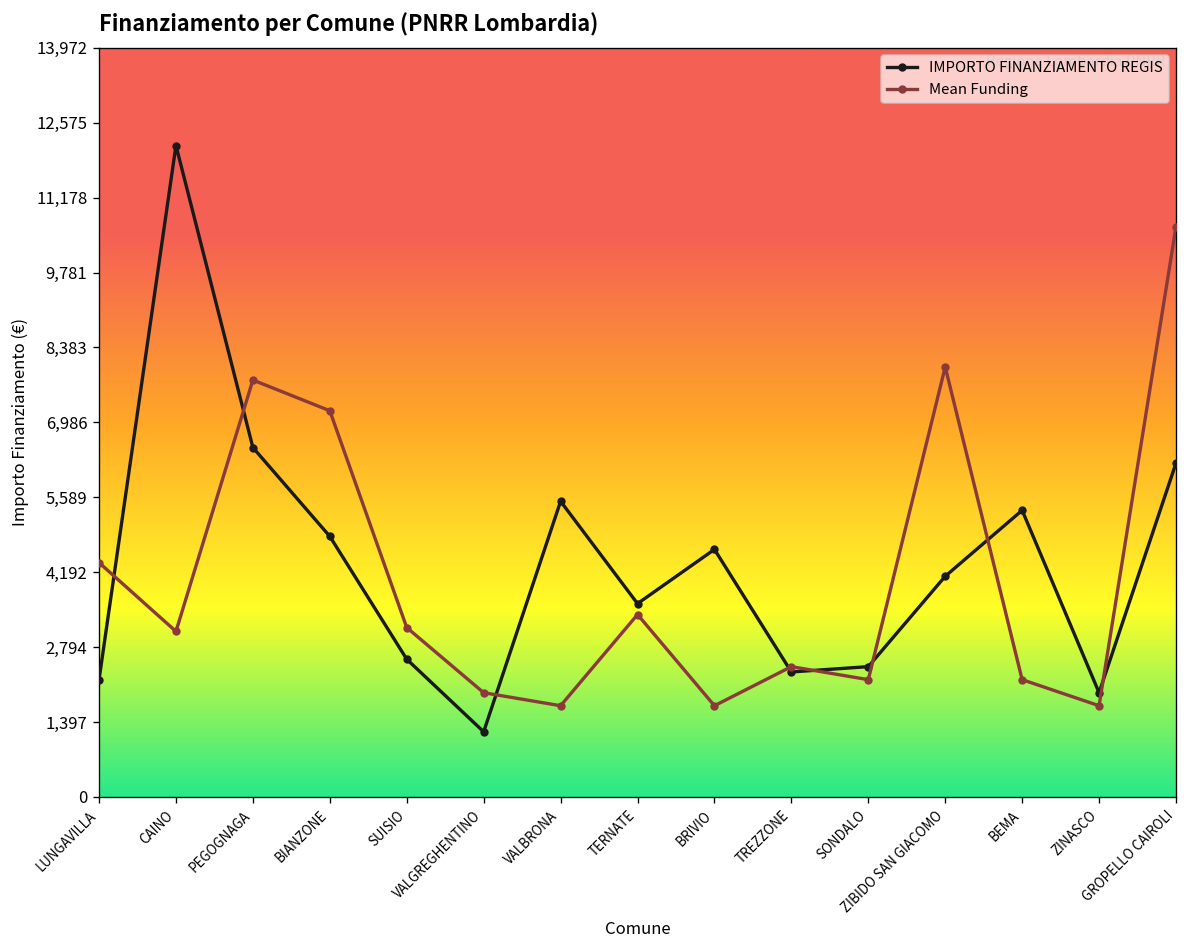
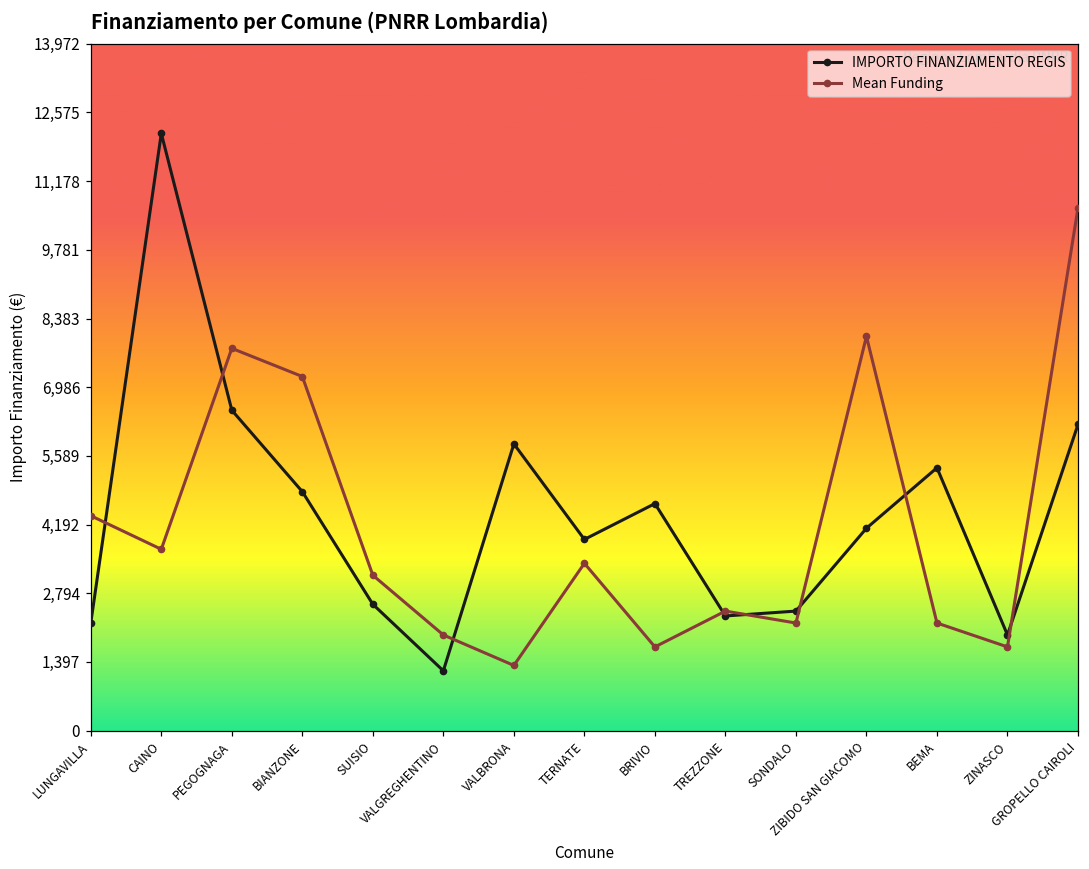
Mean Funding, CAINO: 3,100 -> 3,700
IMPORTO FINANZIAMENTO REGIS, VALBRONA: 5,500 -> 5,800
Mean Funding, VALBRONA: 1,700 -> 1,300
IMPORTO FINANZIAMENTO REGIS, TERNATE: 3,600 -> 3,900
